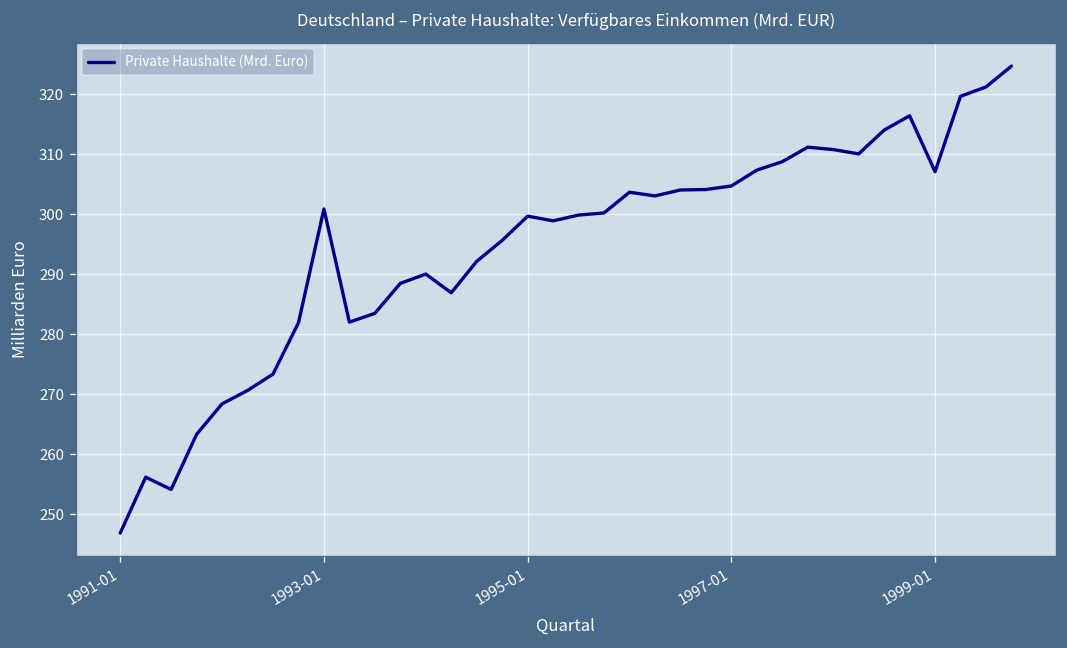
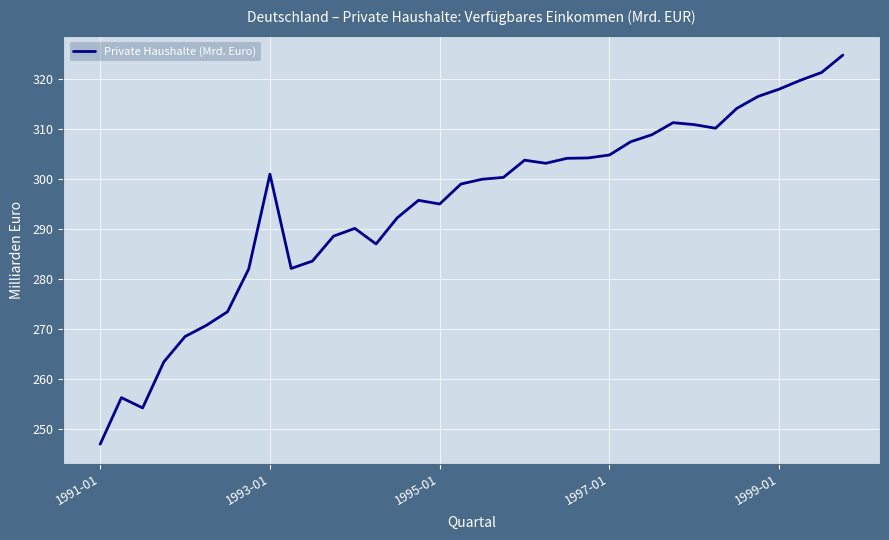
1995-01: 300 -> 295
1999-01: 307 -> 318
